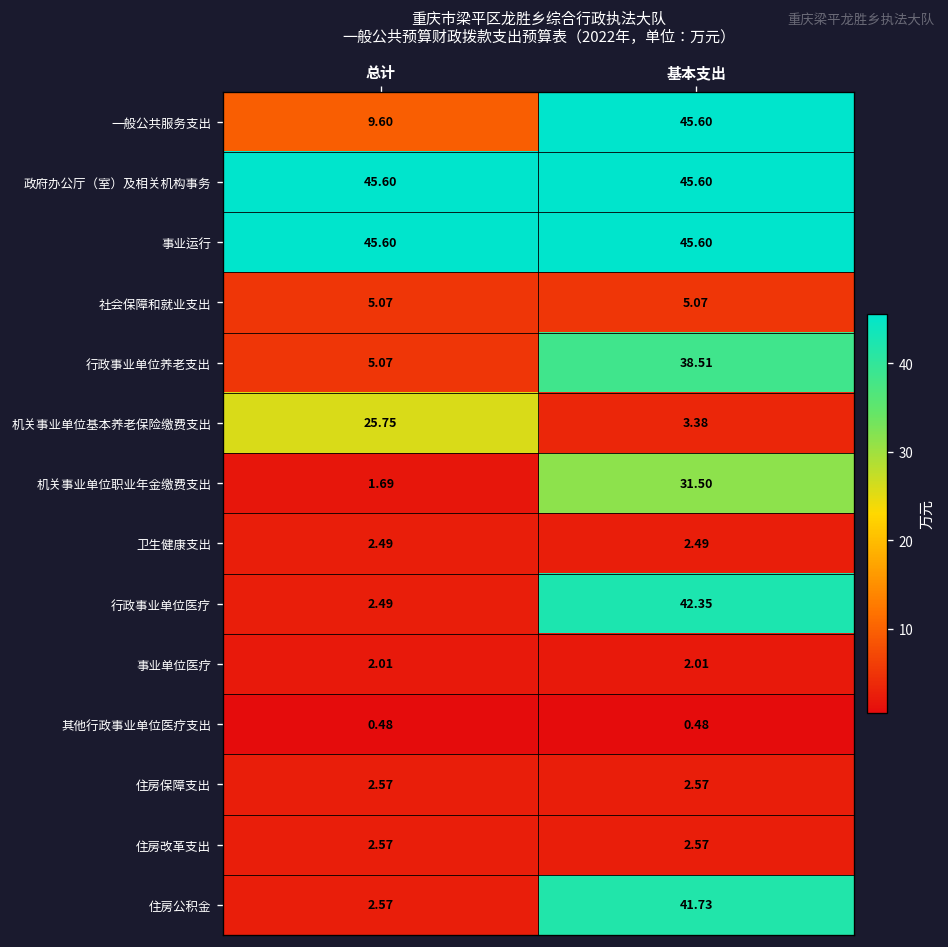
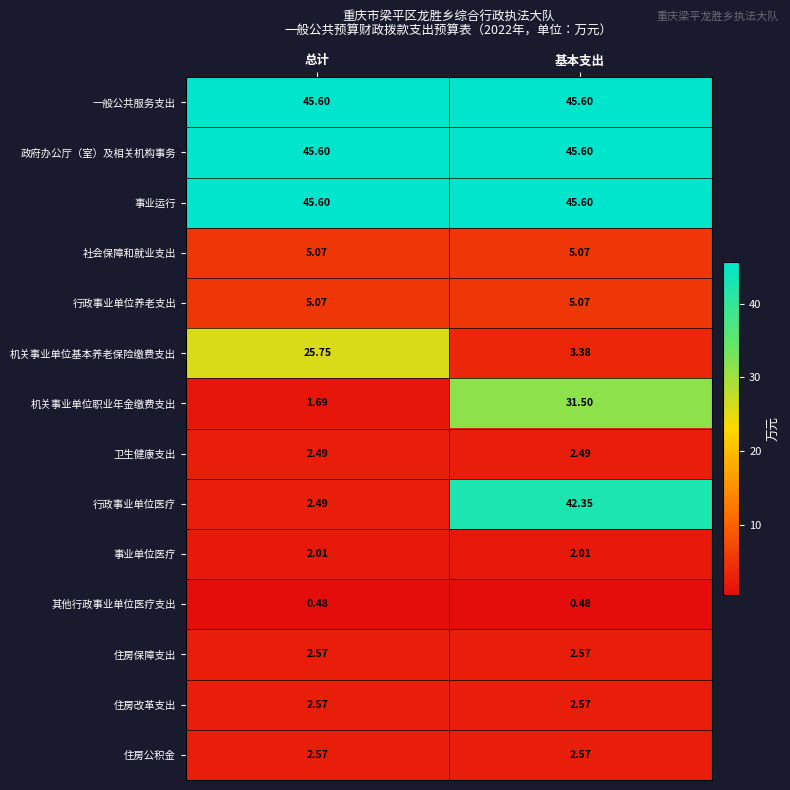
一般公共服务支出, 总计: 9.60 -> 45.60
行政事业单位养老支出, 基本支出: 38.51 -> 5.07
住房公积金, 基本支出: 41.73 -> 2.57
